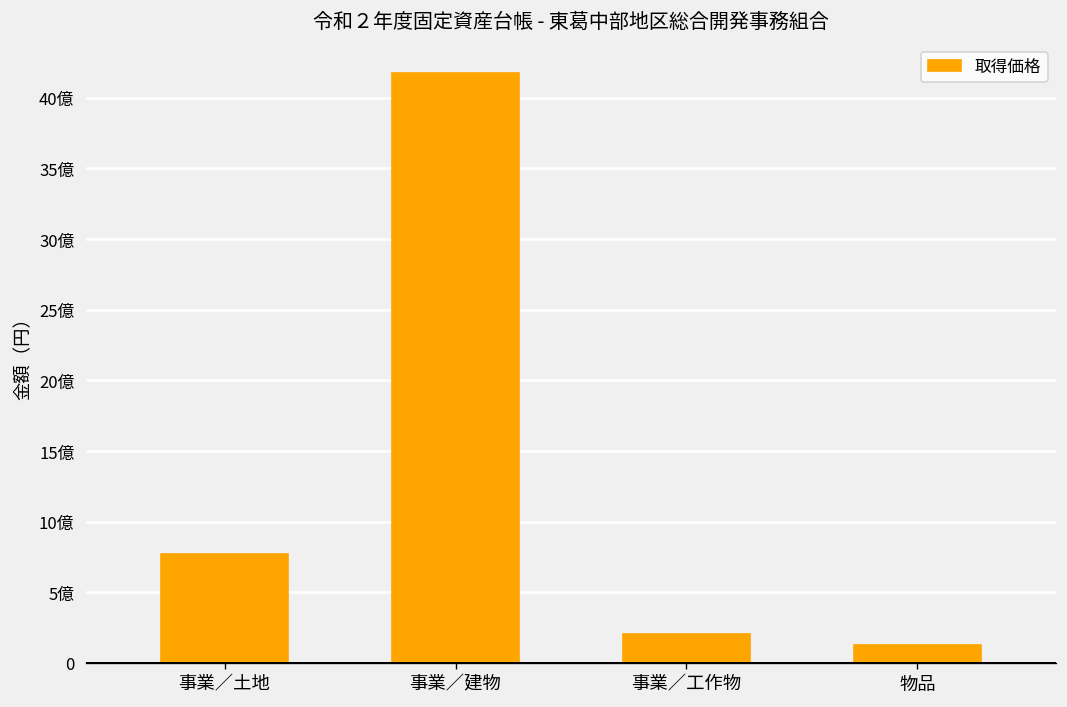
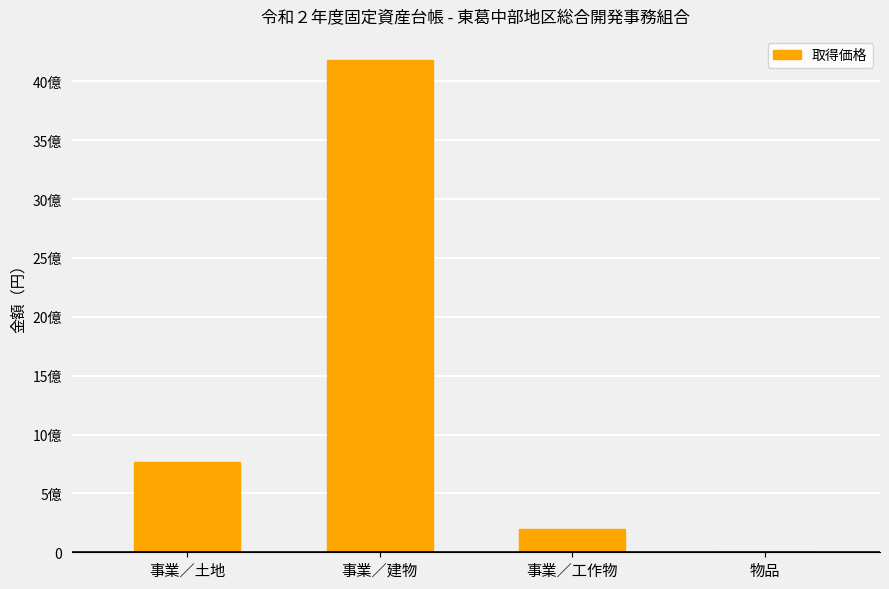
物品: 1.3億 -> 0.0億
